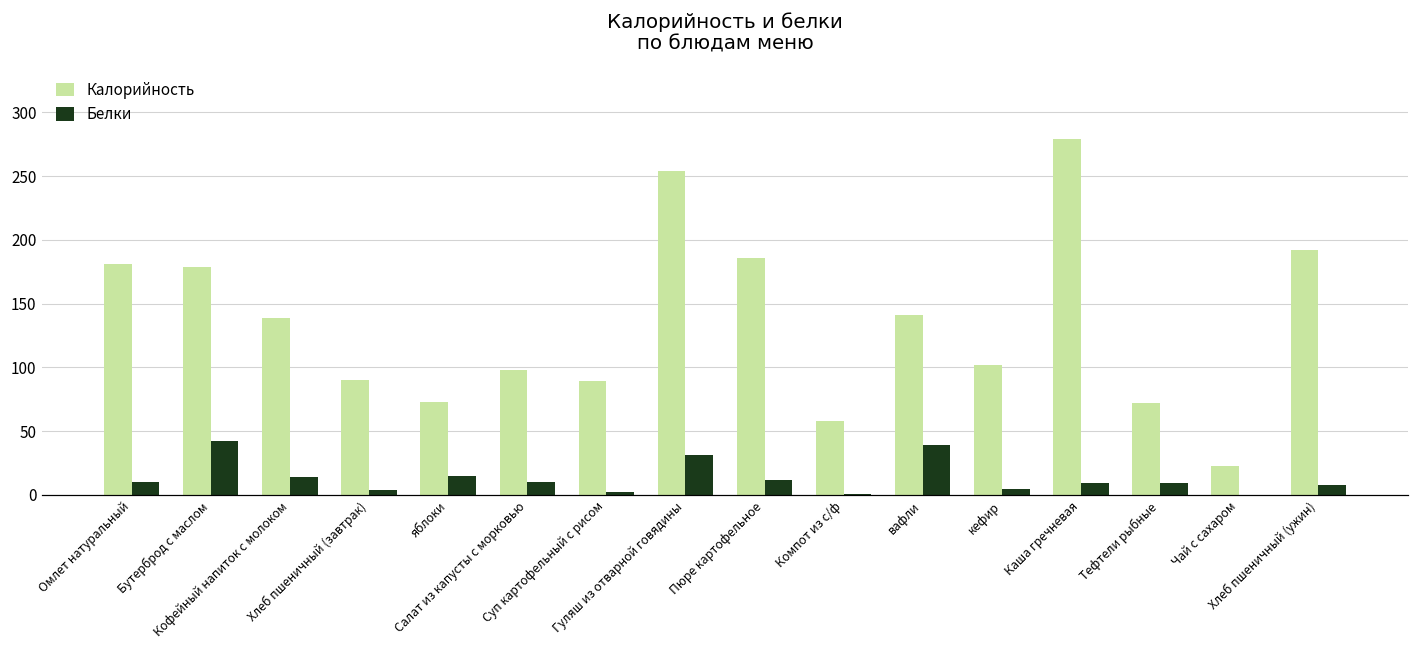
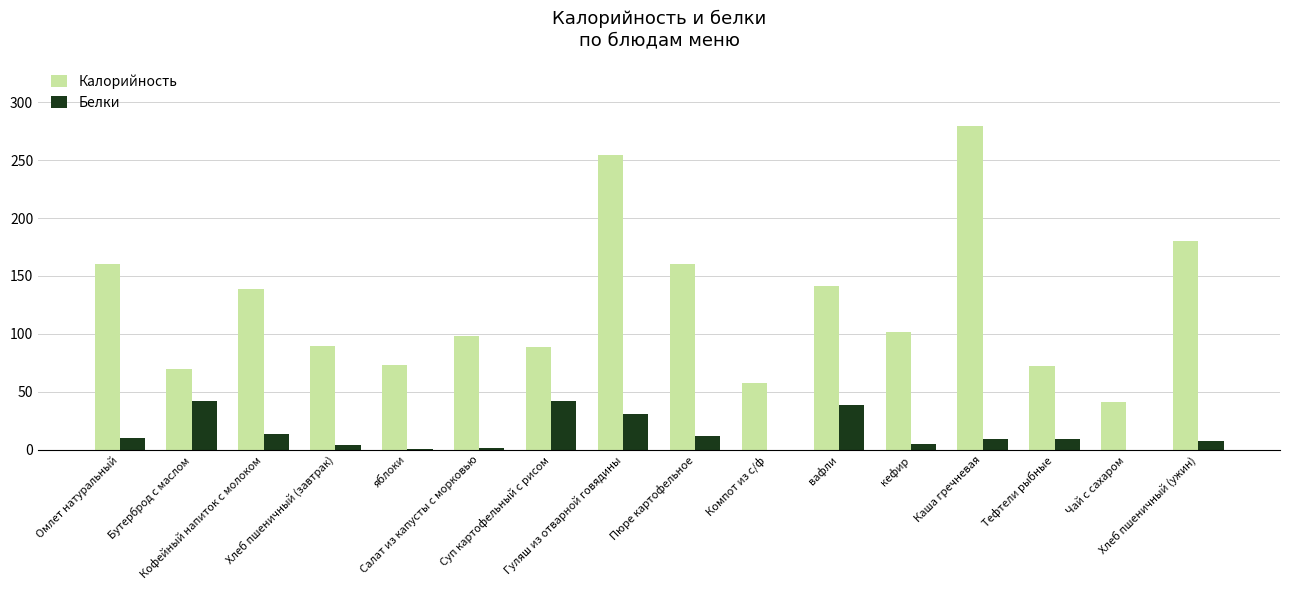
Калорийность, Омлет натуральный: 181 -> 160
Калорийность, Бутерброд с маслом: 179 -> 70
Белки, яблоки: 15 -> 1
Белки, Салат из капусты с морковью: 10 -> 2
Белки, Суп картофельный с рисом: 2 -> 42
Калорийность, Пюре картофельное: 186 -> 160
Калорийность, Чай с сахаром: 23 -> 41
Калорийность, Хлеб пшеничный (ужин): 192 -> 180
